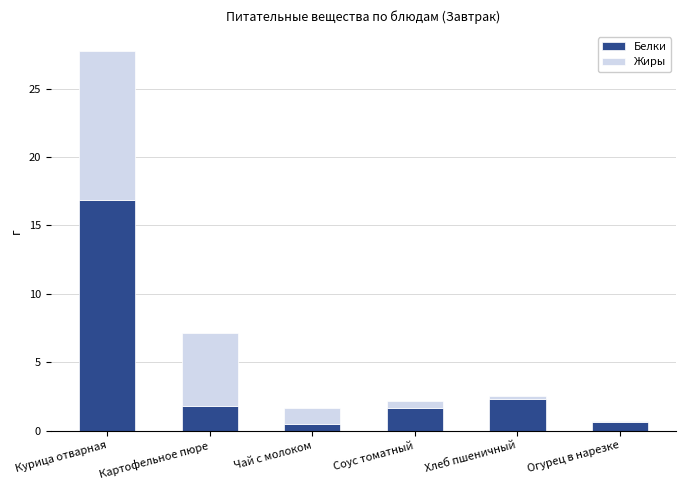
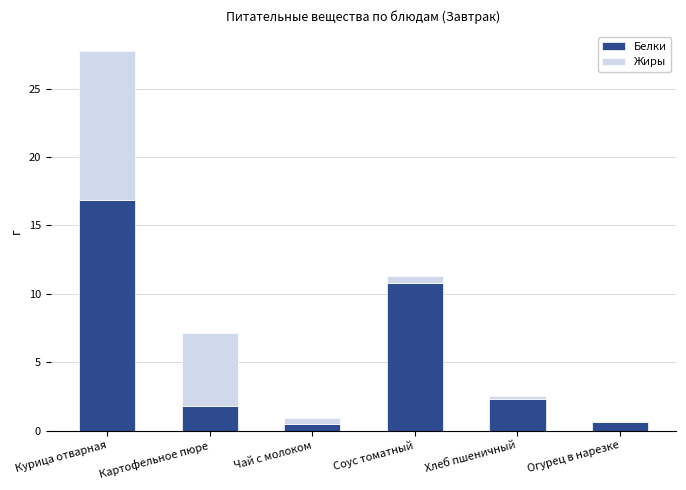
Жиры, Чай с молоком: 1.1 -> 0.5
Белки, Соус томатный: 1.6 -> 10.8
